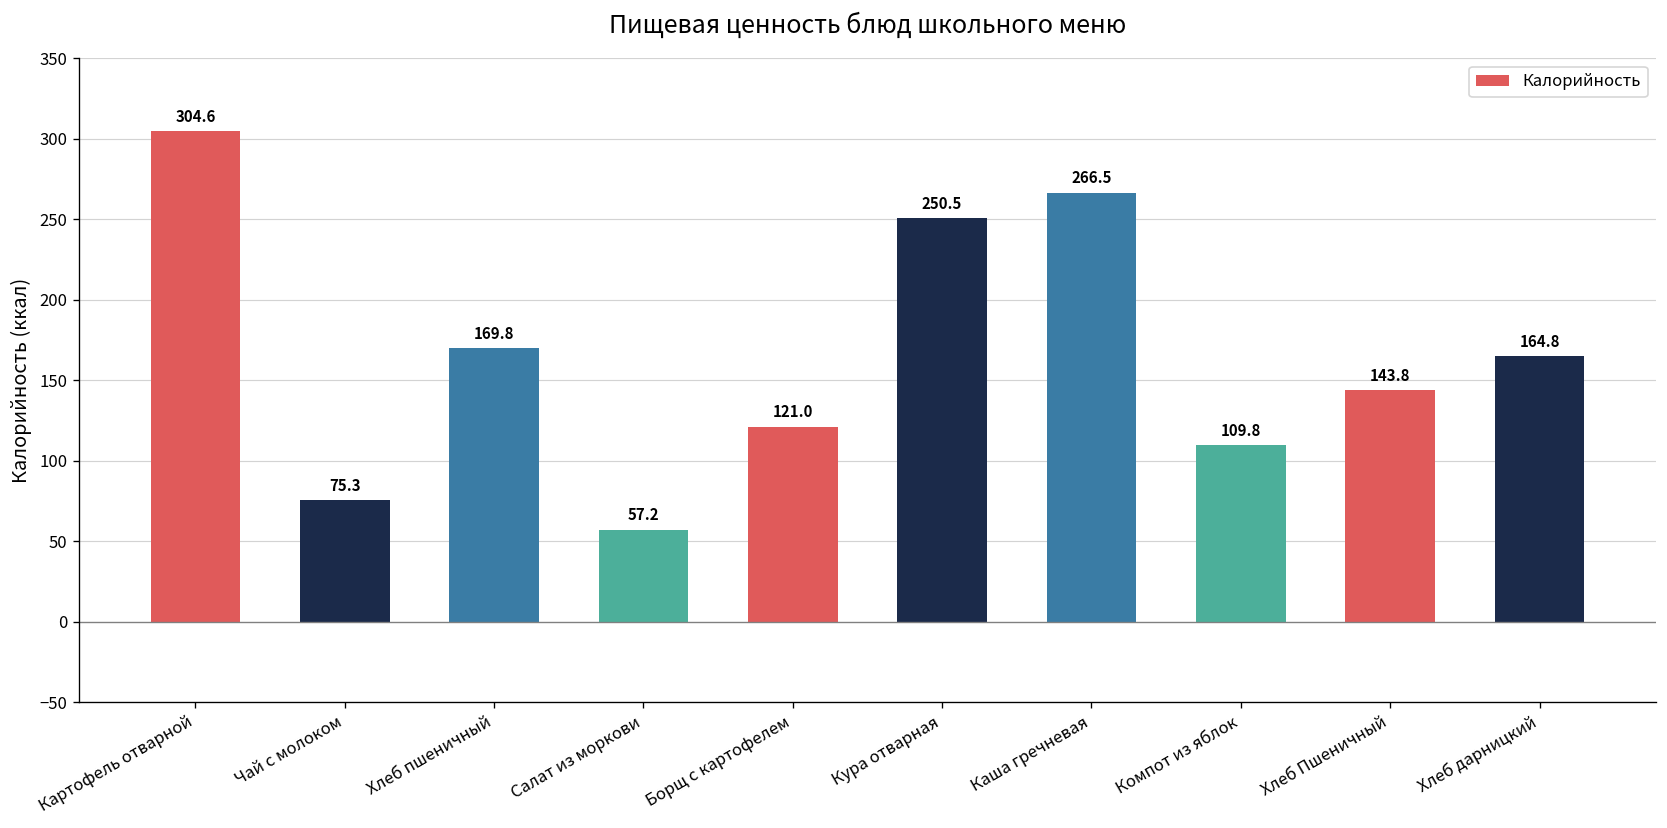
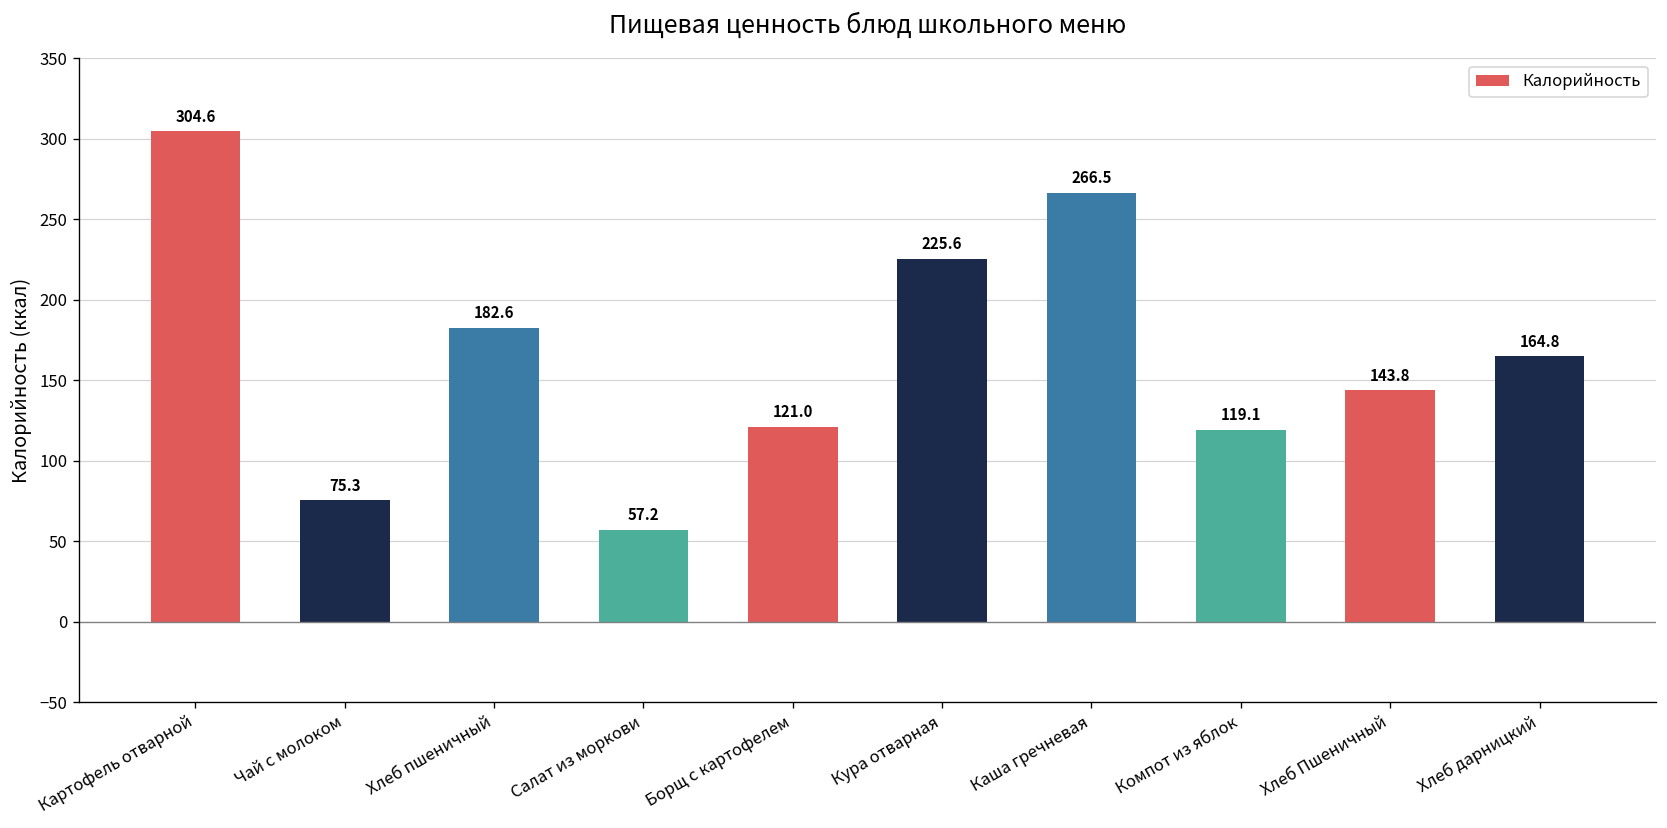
Хлеб пшеничный: 169.8 -> 182.6
Кура отварная: 250.5 -> 225.6
Компот из яблок: 109.8 -> 119.1
